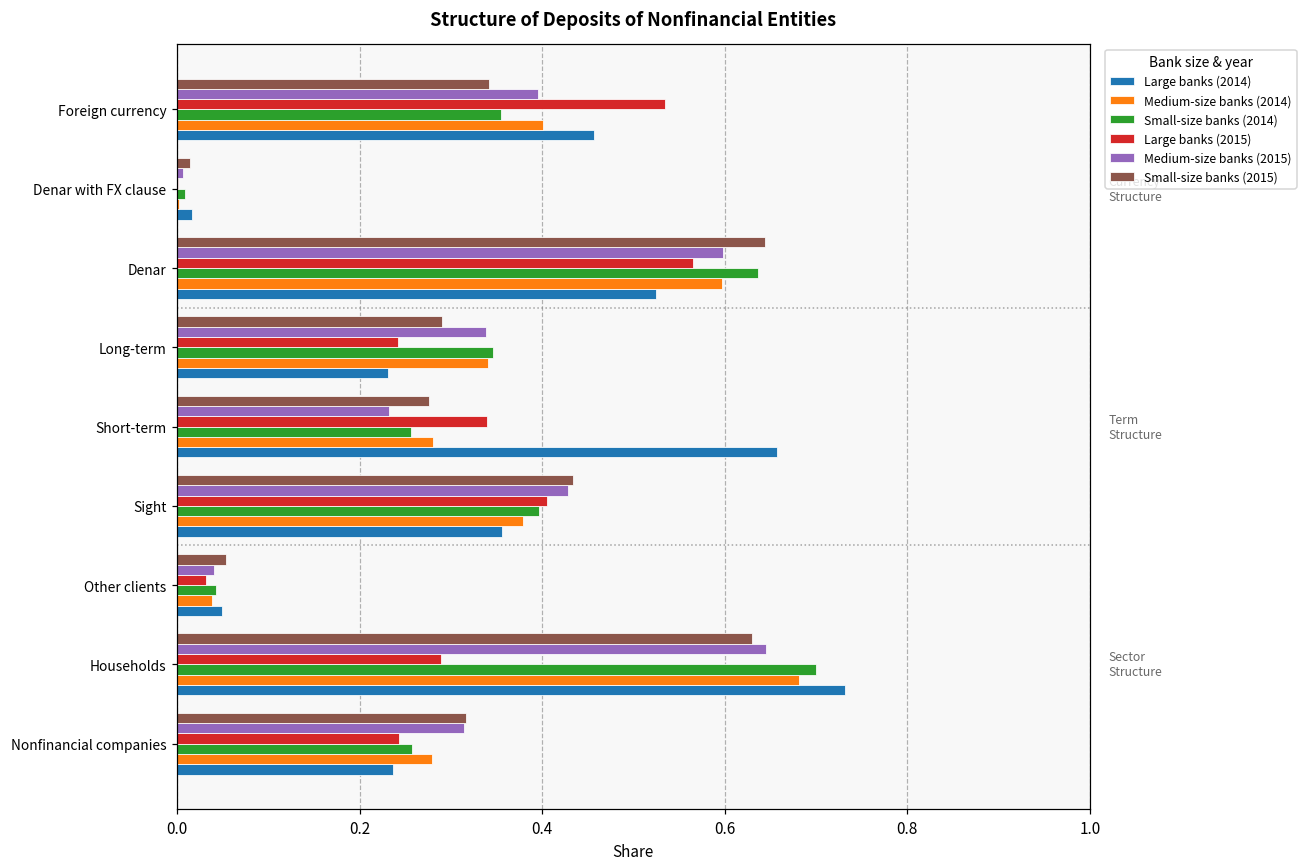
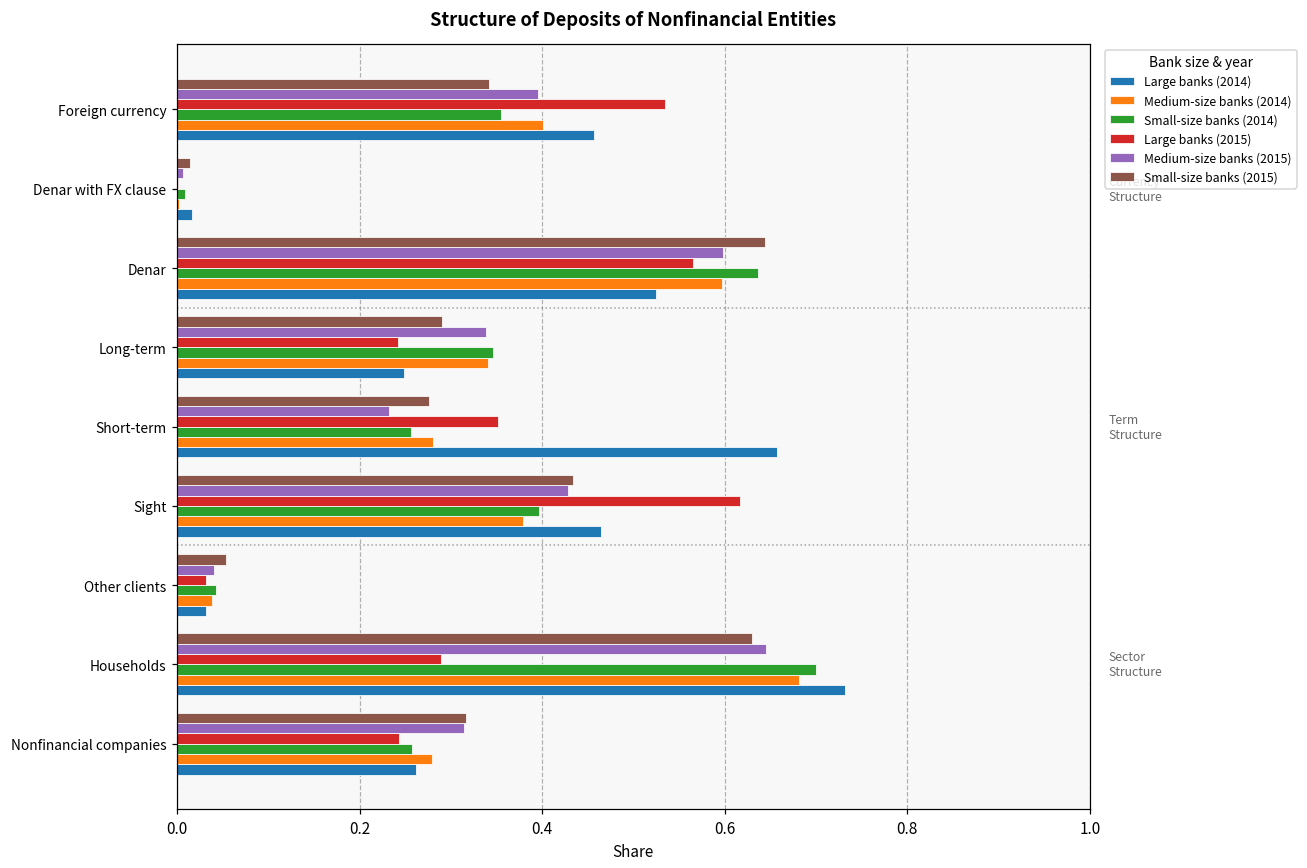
Large banks (2014), Long-term: 0.23 -> 0.25
Large banks (2015), Short-term: 0.34 -> 0.35
Large banks (2015), Sight: 0.41 -> 0.62
Large banks (2014), Sight: 0.36 -> 0.46
Large banks (2014), Other clients: 0.05 -> 0.03
Large banks (2014), Nonfinancial companies: 0.24 -> 0.26
